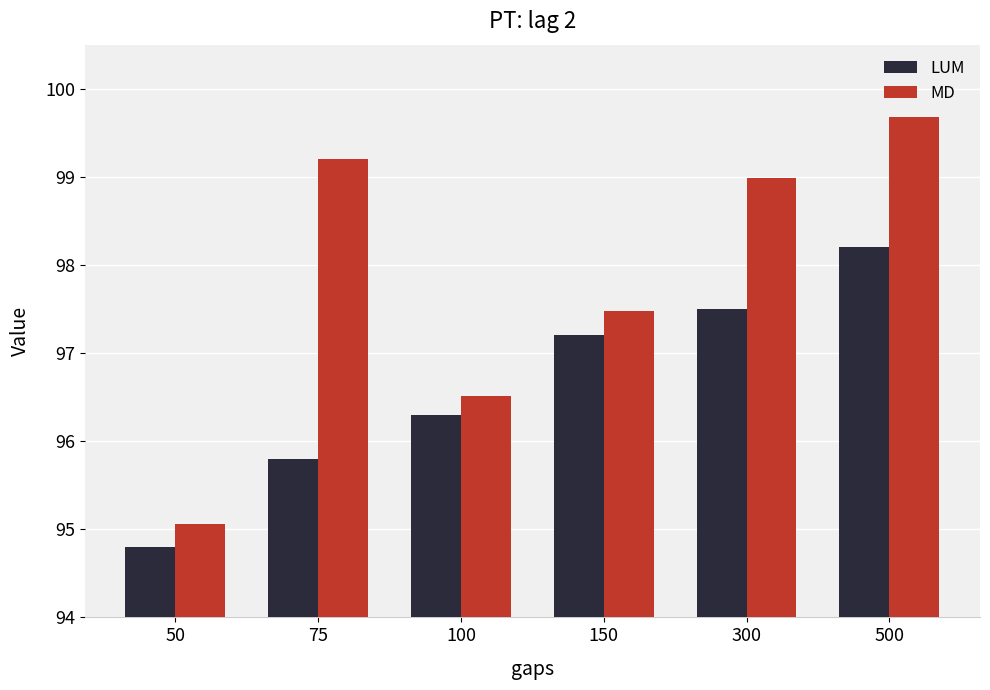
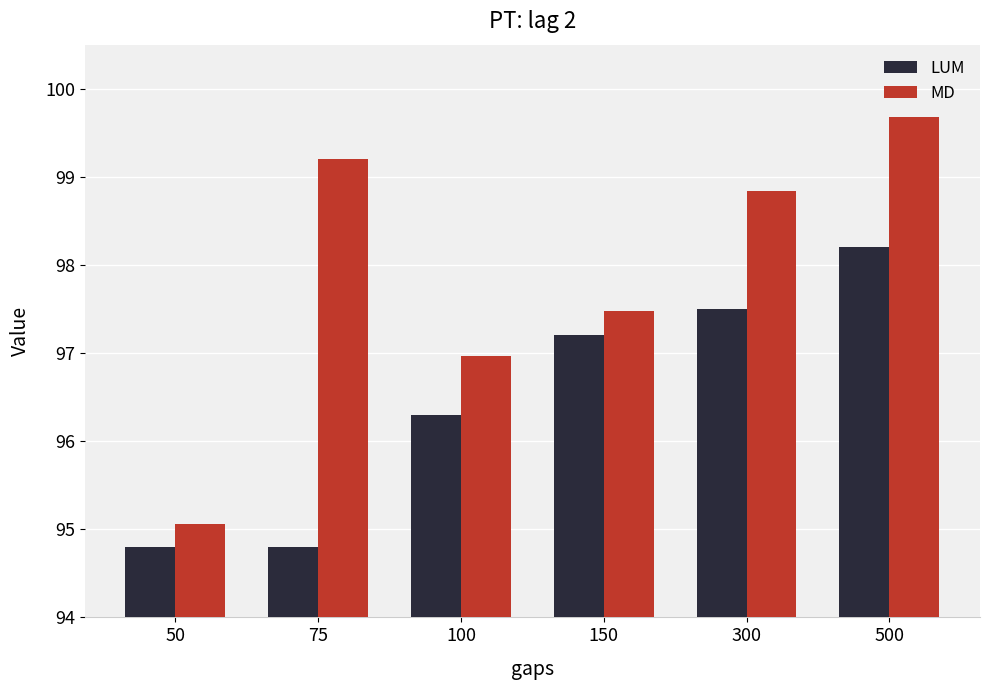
LUM, 75: 95.8 -> 94.8
MD, 100: 96.5 -> 97.0
MD, 300: 99.0 -> 98.8
